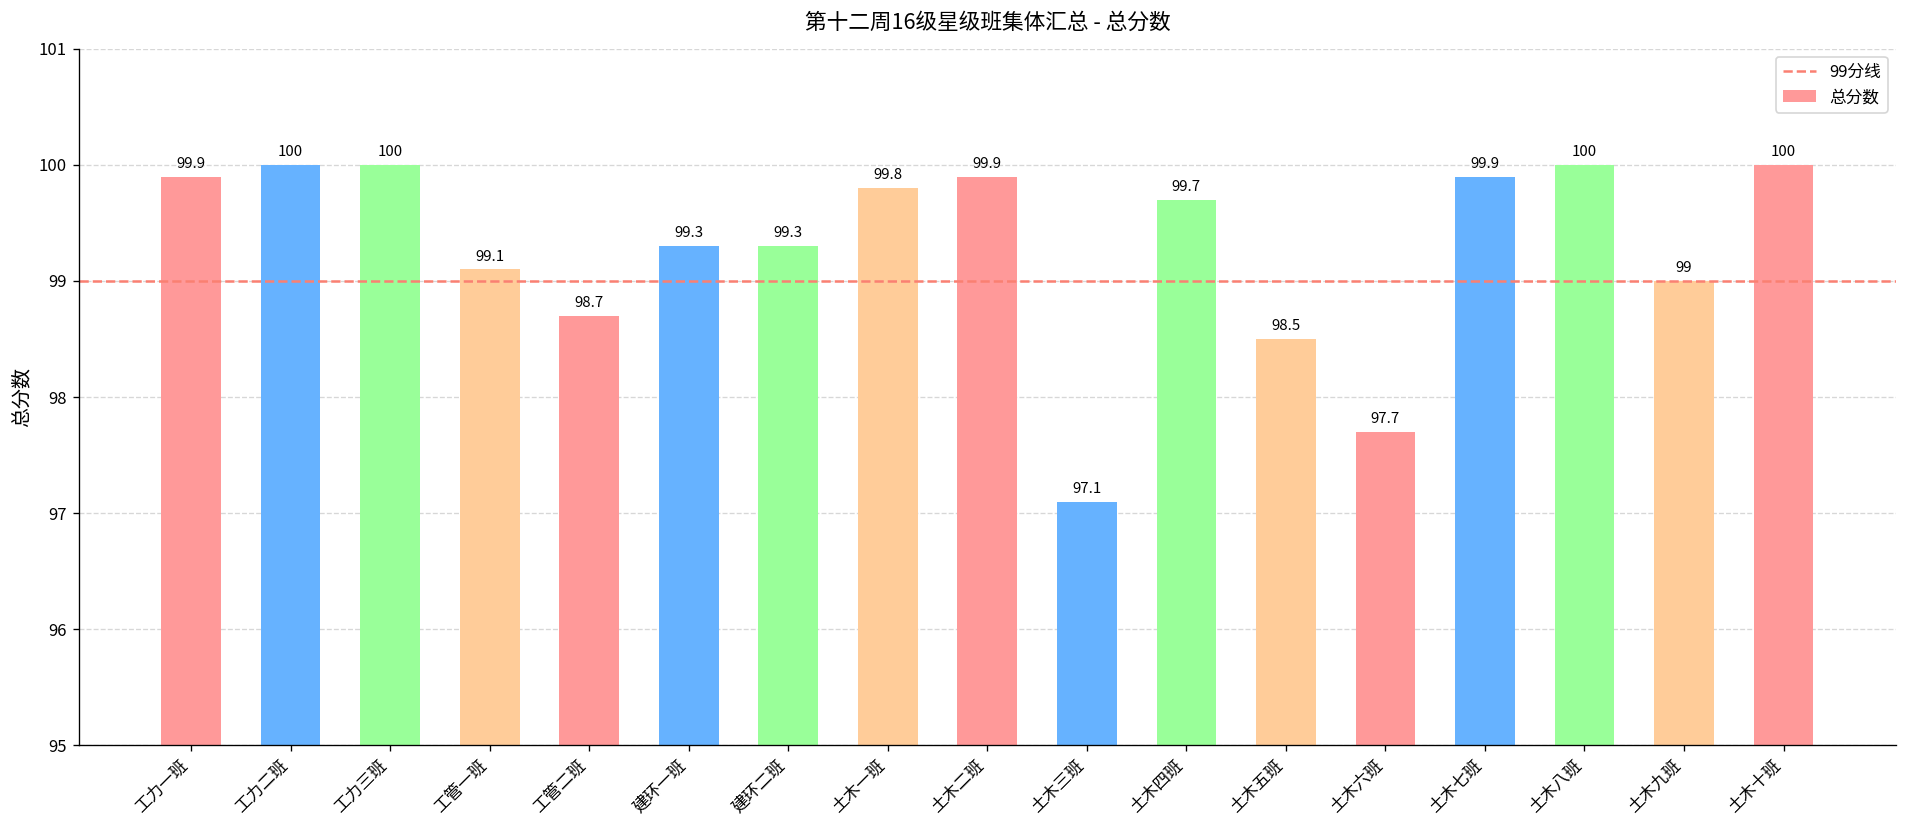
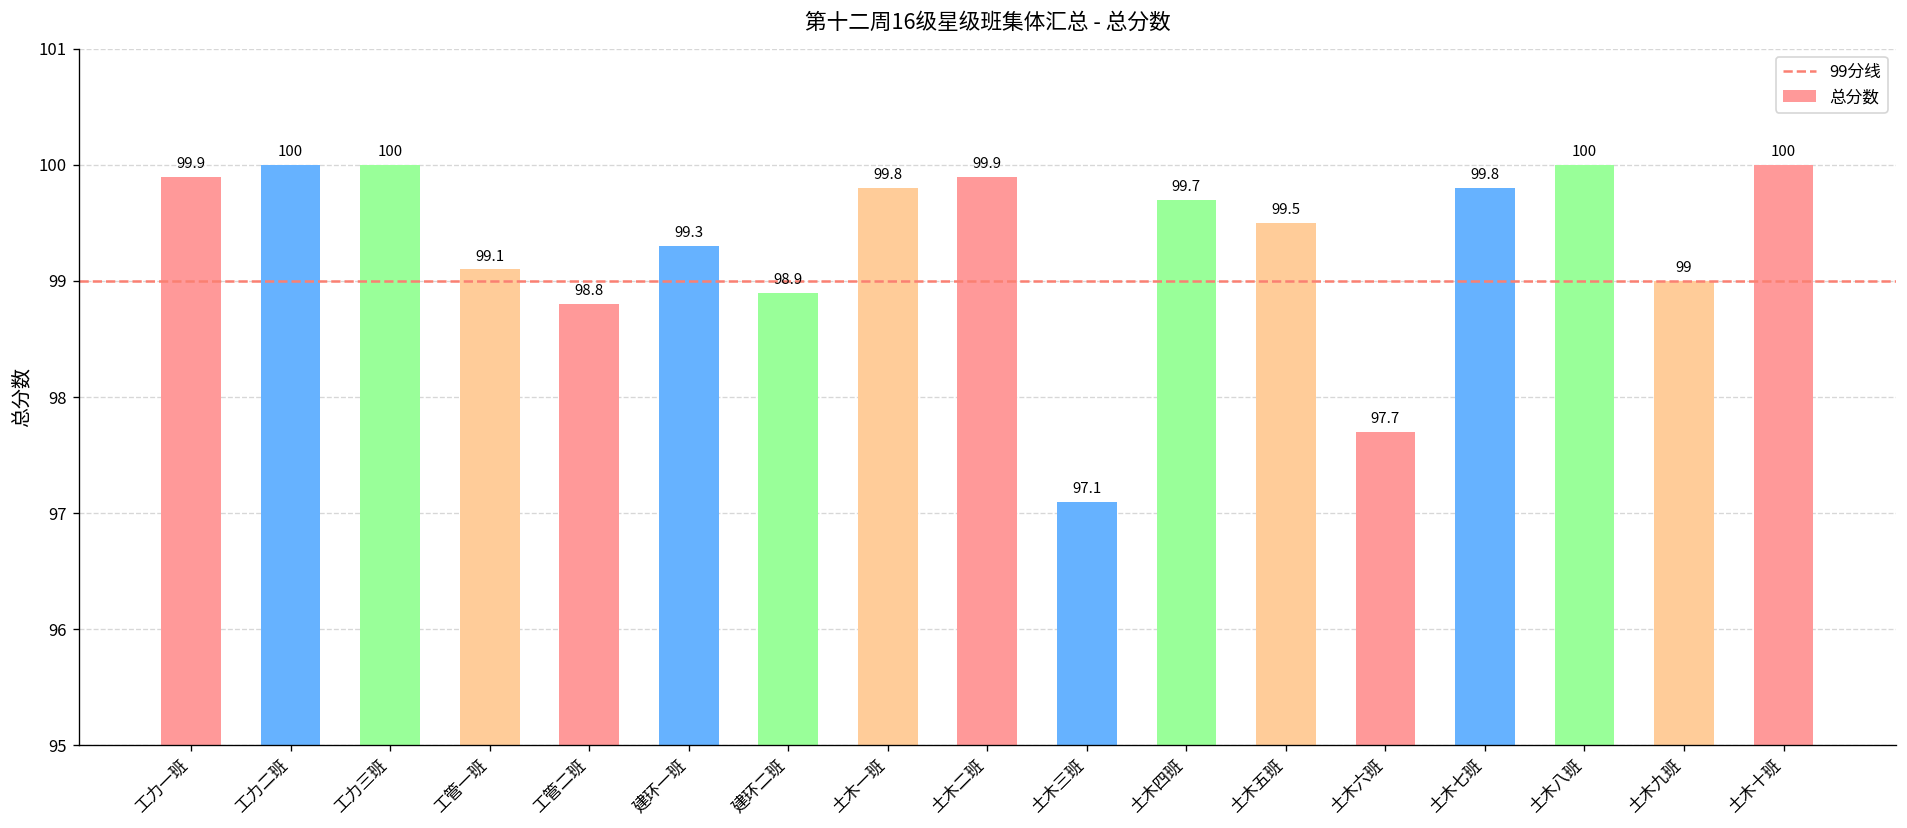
工管二班: 98.7 -> 98.8
建环二班: 99.3 -> 98.9
土木五班: 98.5 -> 99.5
土木七班: 99.9 -> 99.8
